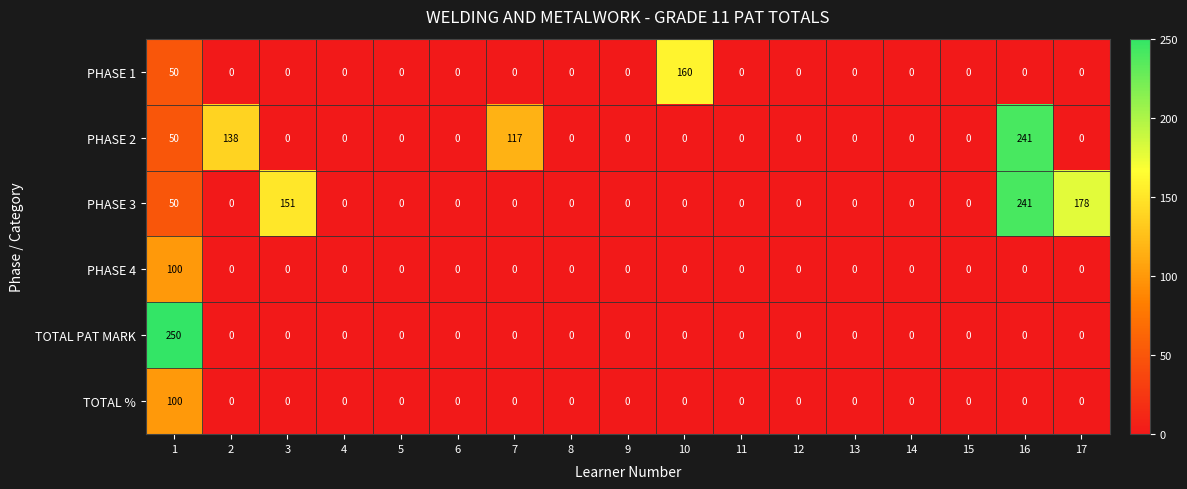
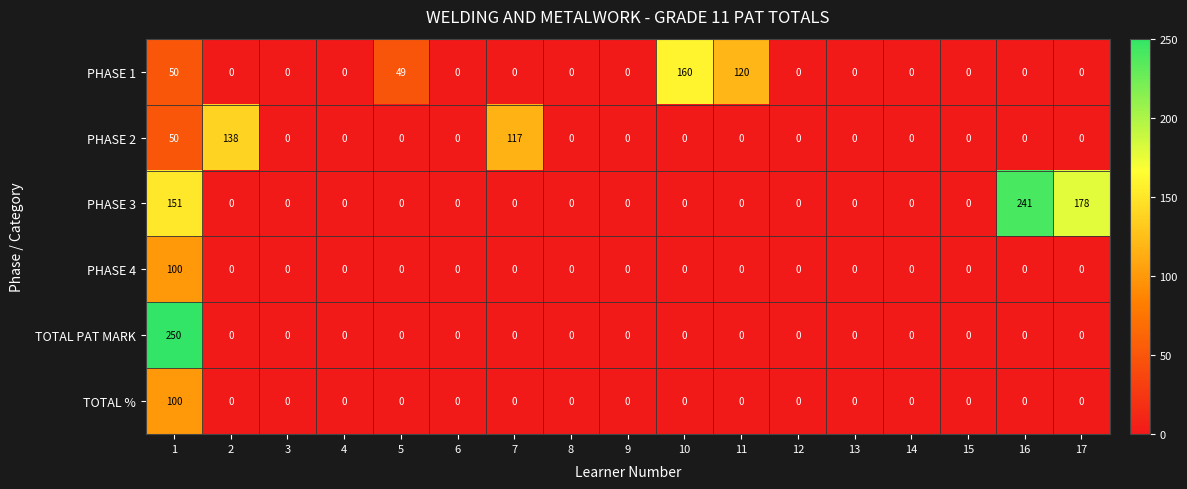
PHASE 1, 5: 0 -> 49
PHASE 1, 11: 0 -> 120
PHASE 2, 16: 241 -> 0
PHASE 3, 1: 50 -> 151
PHASE 3, 3: 151 -> 0
